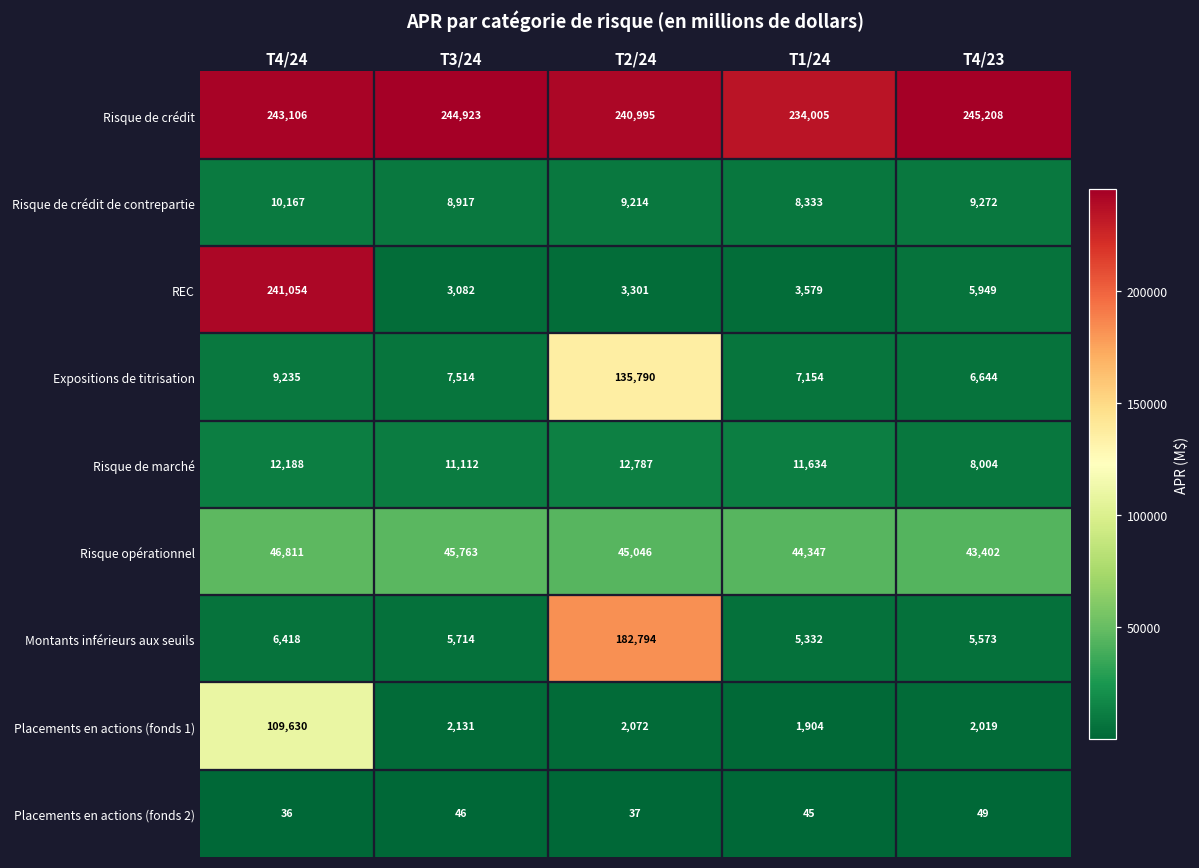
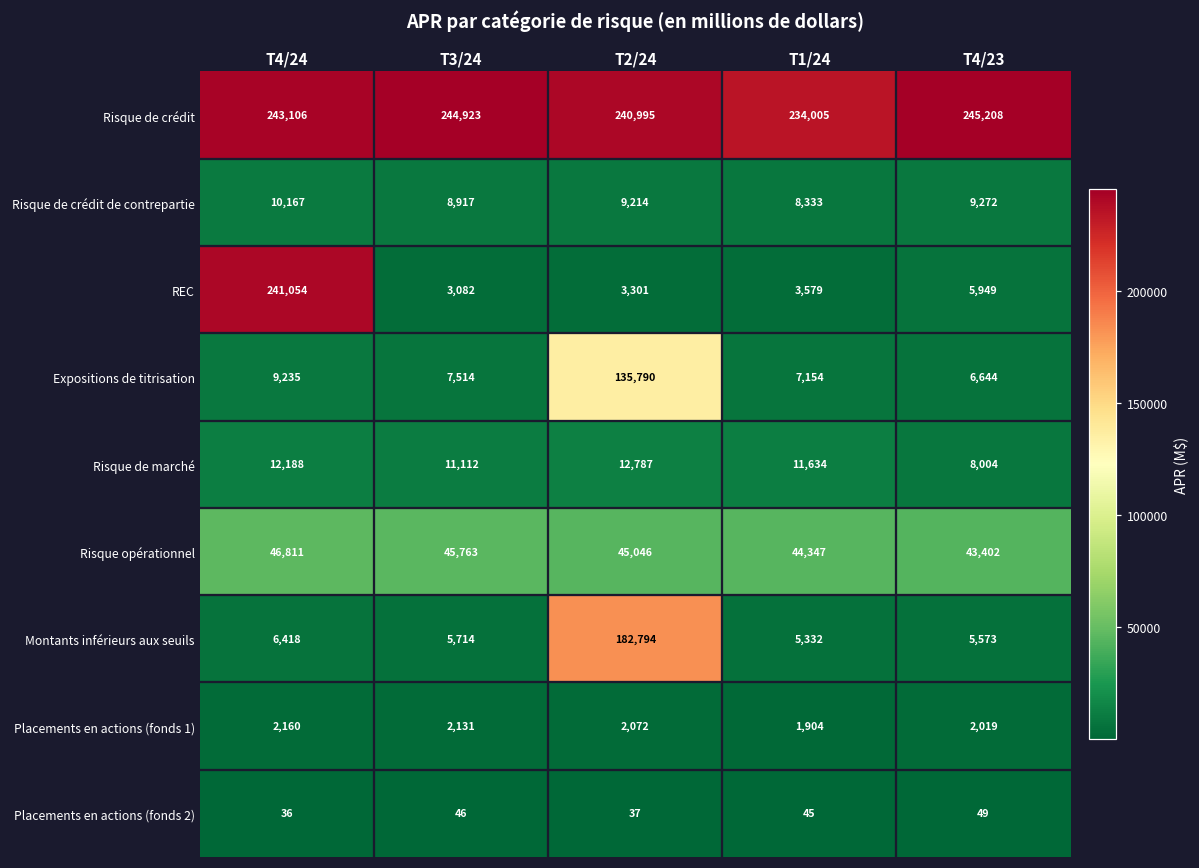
Placements en actions (fonds 1), T4/24: 109,630 -> 2,160
